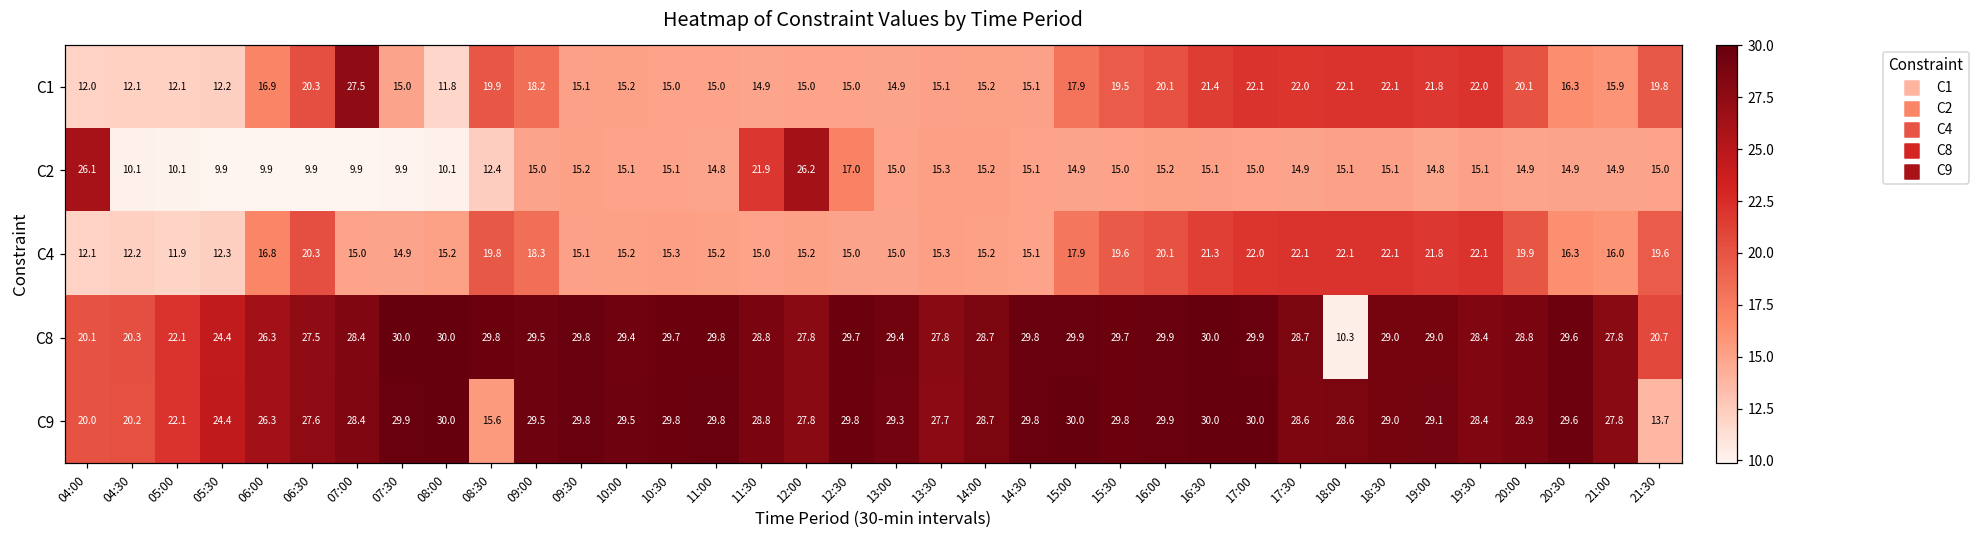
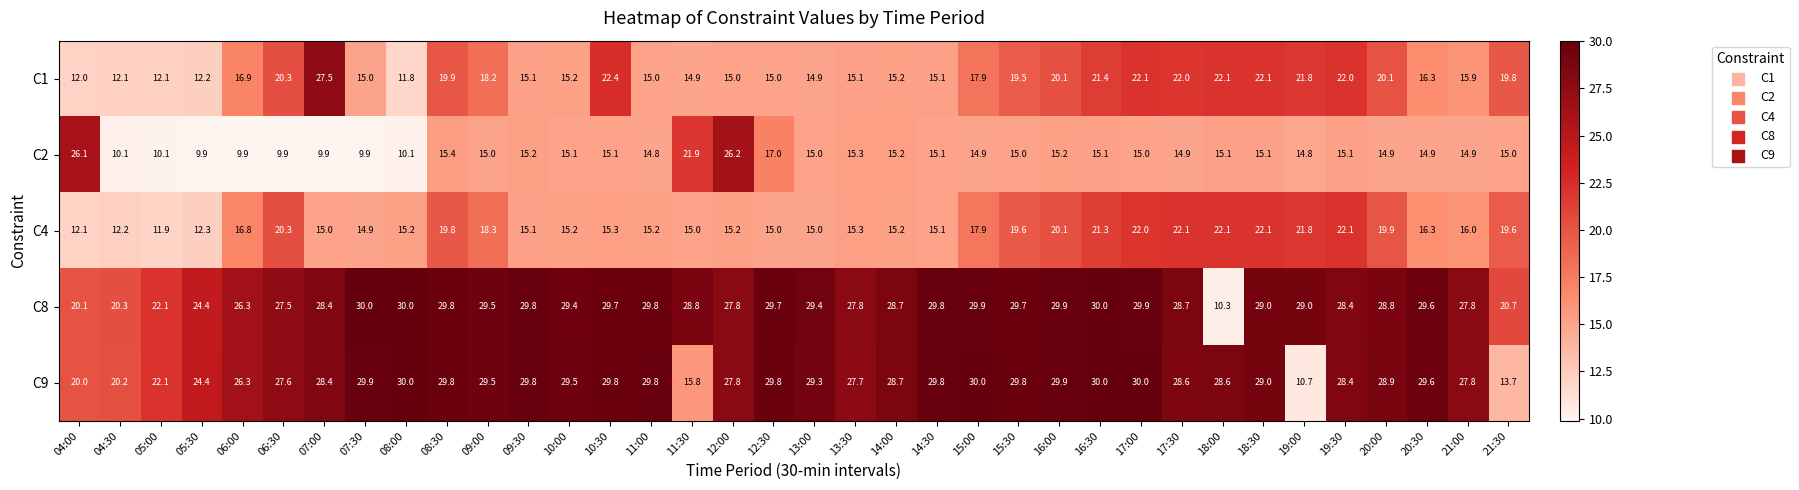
C1, 10:30: 15.0 -> 22.4
C2, 08:30: 12.4 -> 15.4
C9, 08:30: 15.6 -> 29.8
C9, 11:30: 28.8 -> 15.8
C9, 19:00: 29.1 -> 10.7
